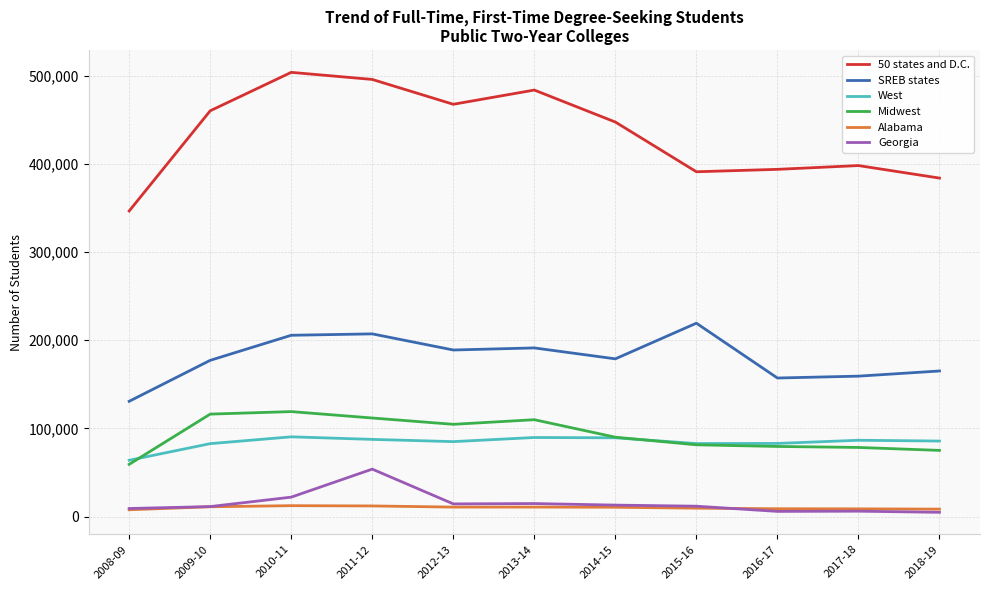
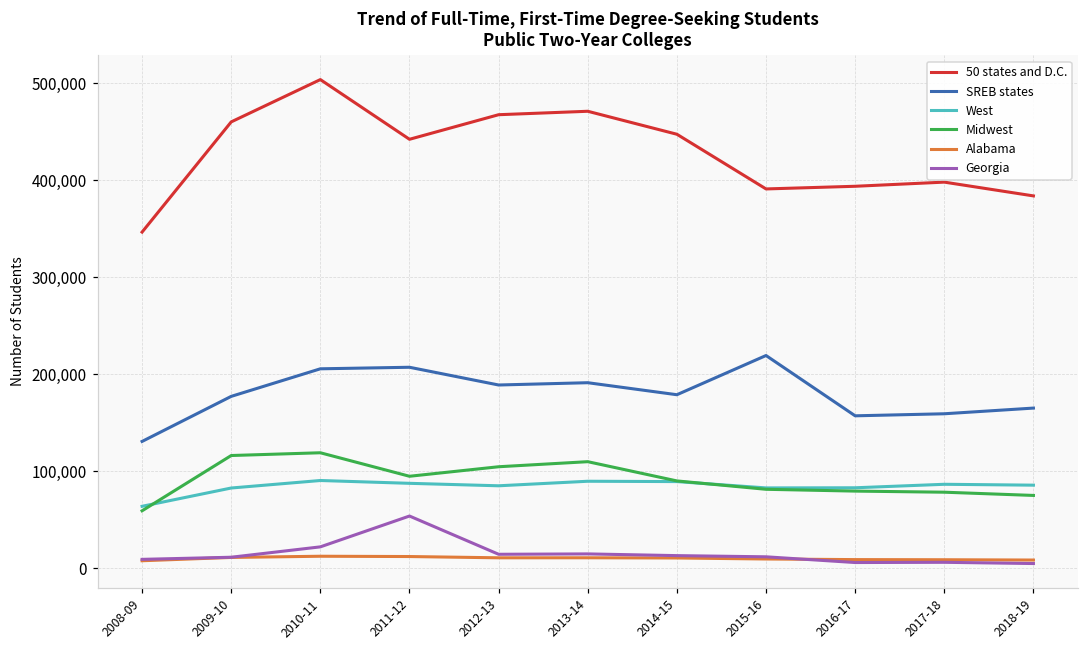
50 states and D.C., 2011-12: 500,000 -> 440,000
Midwest, 2011-12: 110,000 -> 90,000
50 states and D.C., 2013-14: 480,000 -> 470,000
